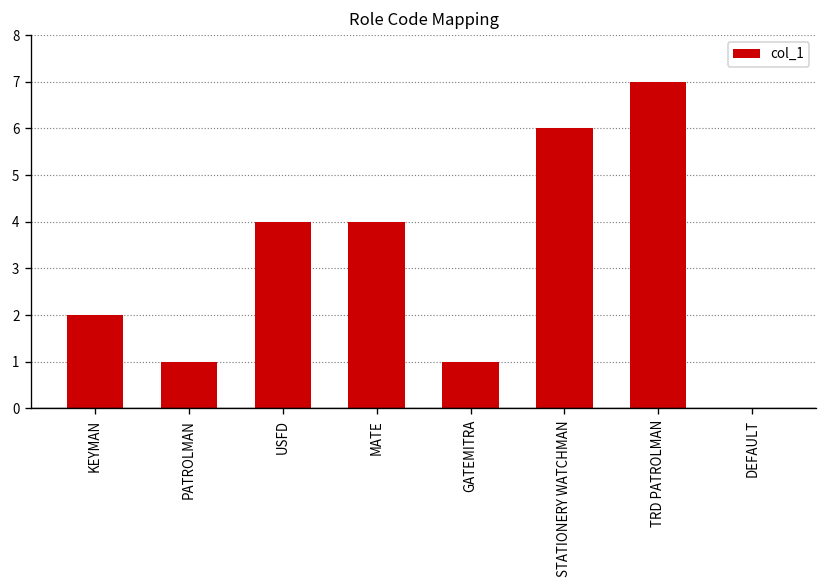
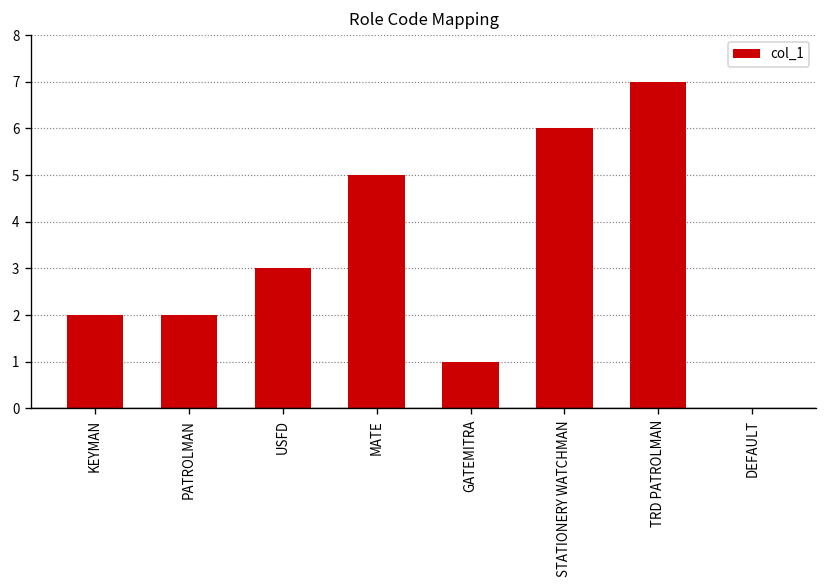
PATROLMAN: 1 -> 2
USFD: 4 -> 3
MATE: 4 -> 5
